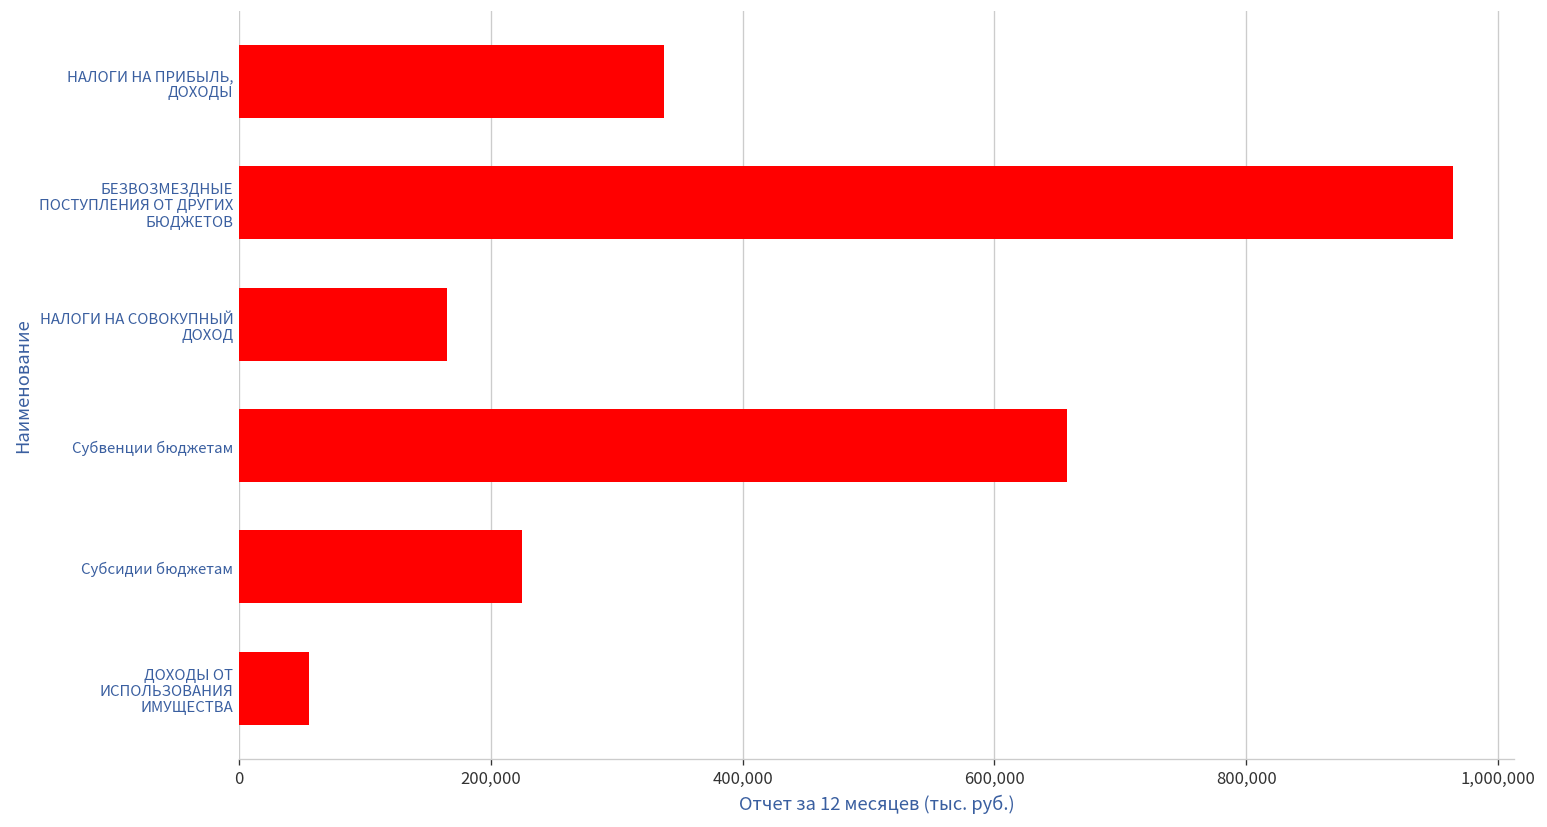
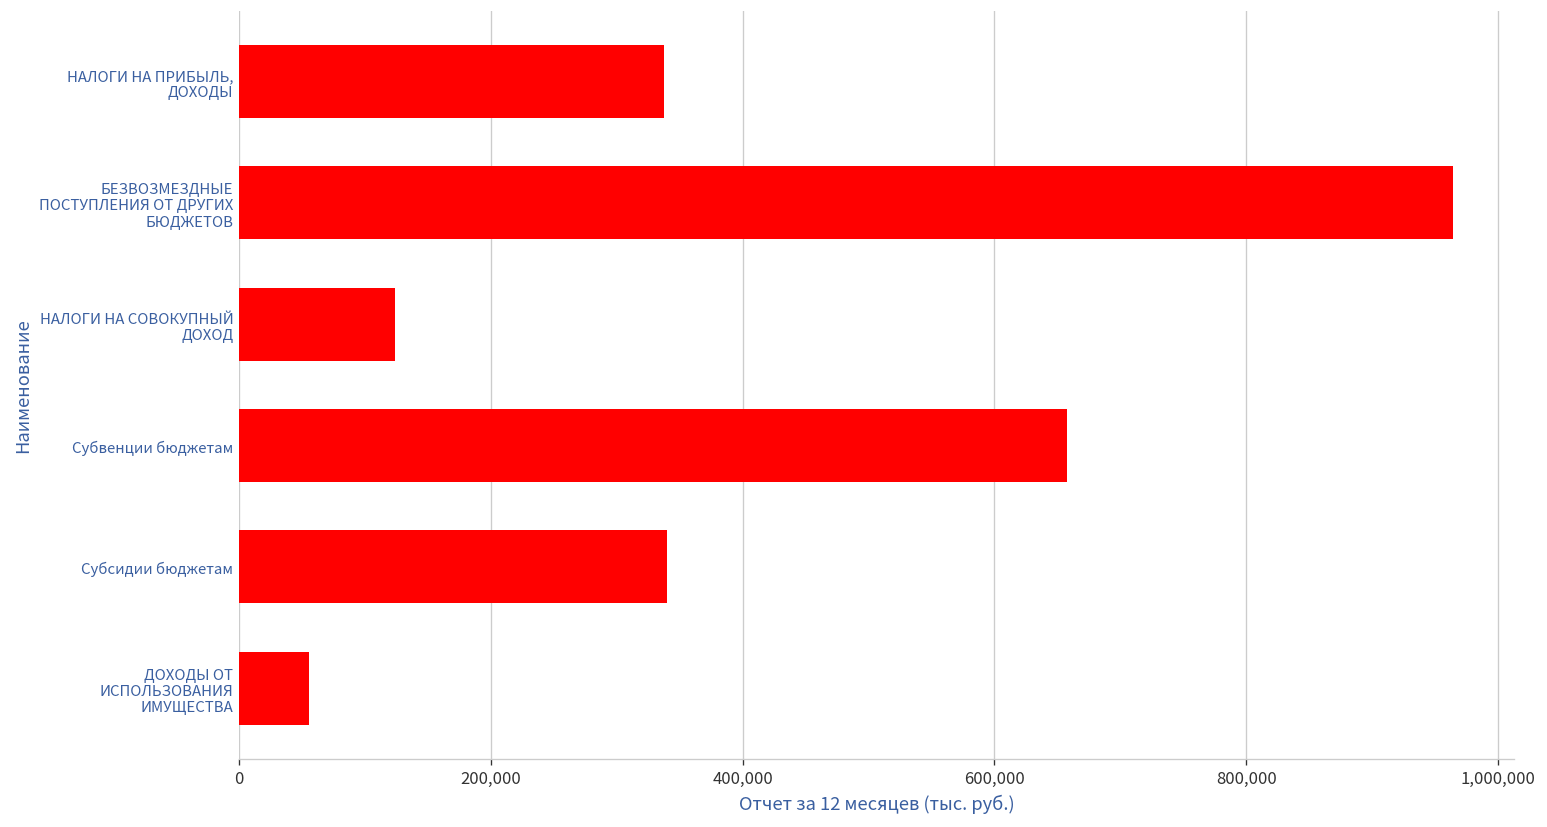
НАЛОГИ НА СОВОКУПНЫЙ ДОХОД: 165,000 -> 124,000
Субсидии бюджетам: 225,000 -> 340,000
